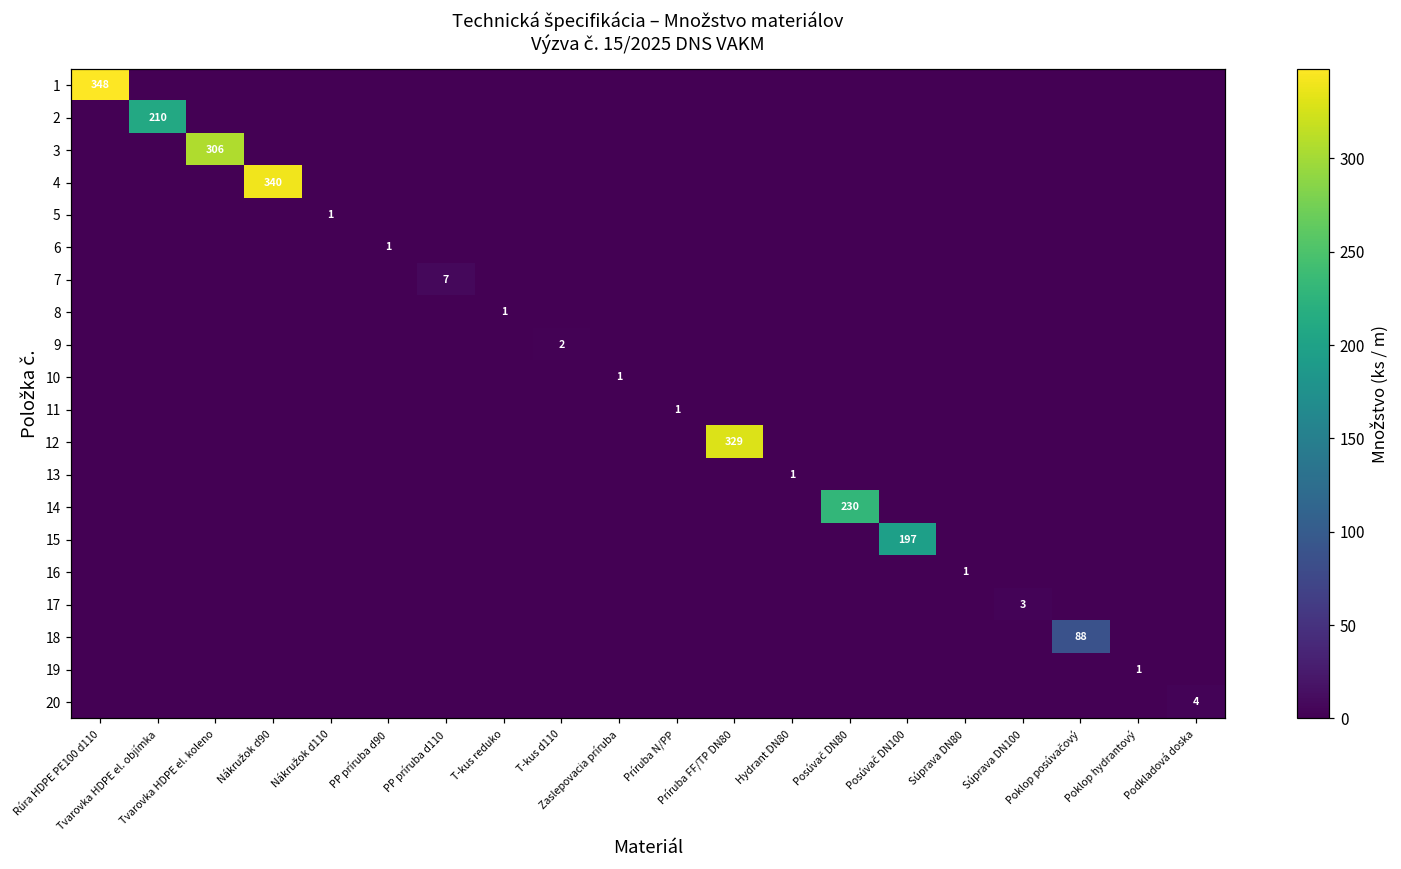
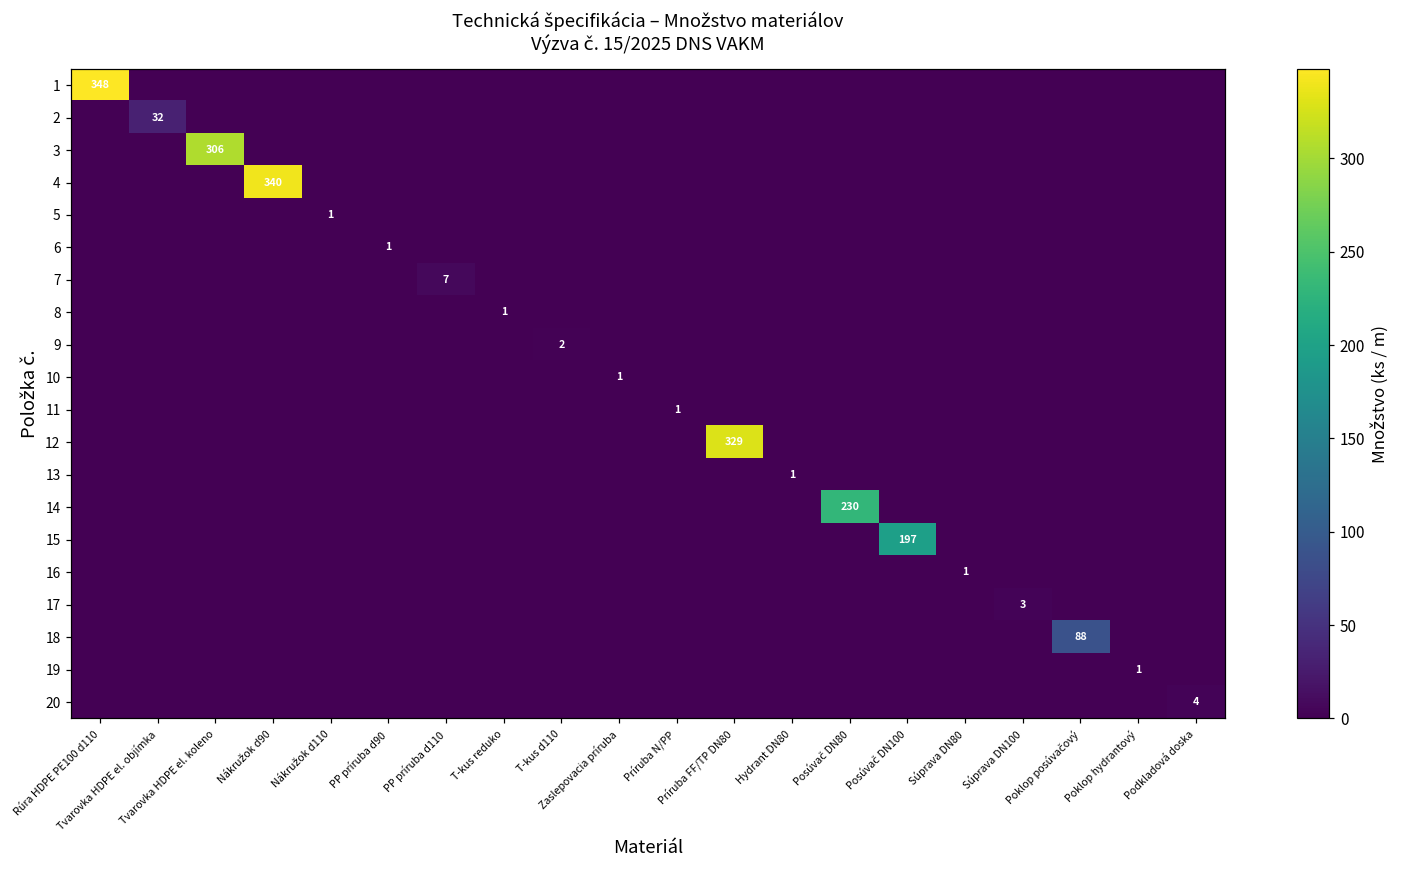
2, Tvarovka HDPE el. objímka: 210 -> 32
